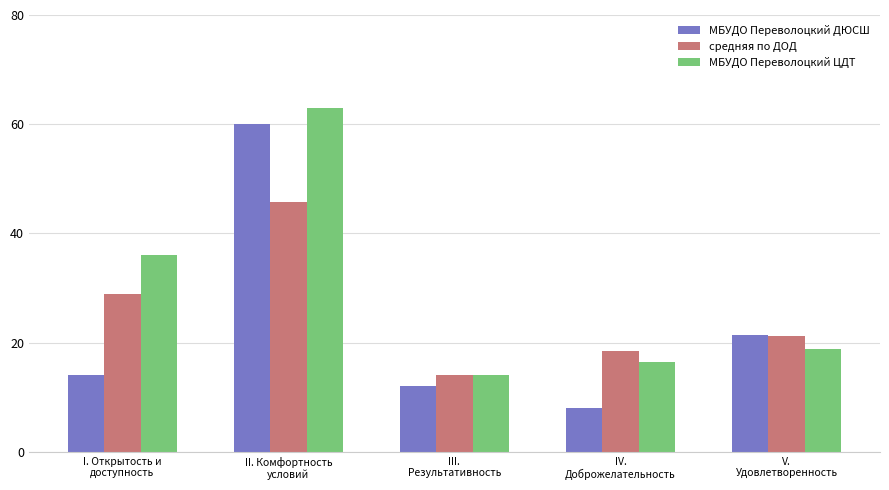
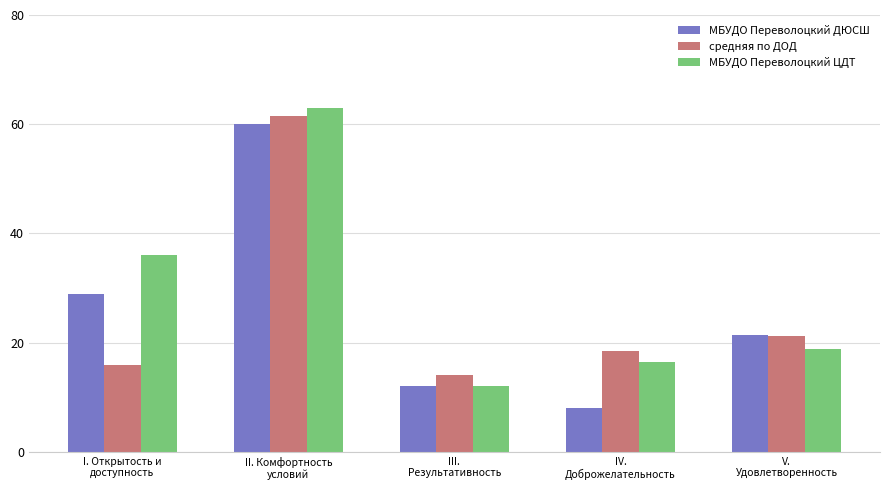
МБУДО Переволоцкий ДЮСШ, I. Открытость и доступность: 14 -> 29
средняя по ДОД, I. Открытость и доступность: 29 -> 16
средняя по ДОД, II. Комфортность условий: 46 -> 62
МБУДО Переволоцкий ЦДТ, III. Результативность: 14 -> 12
